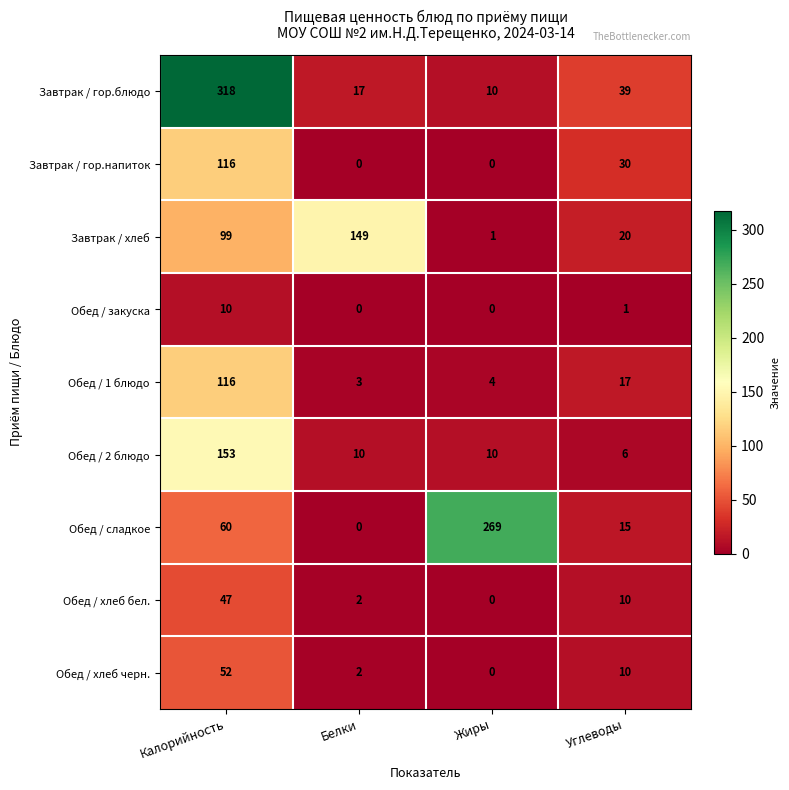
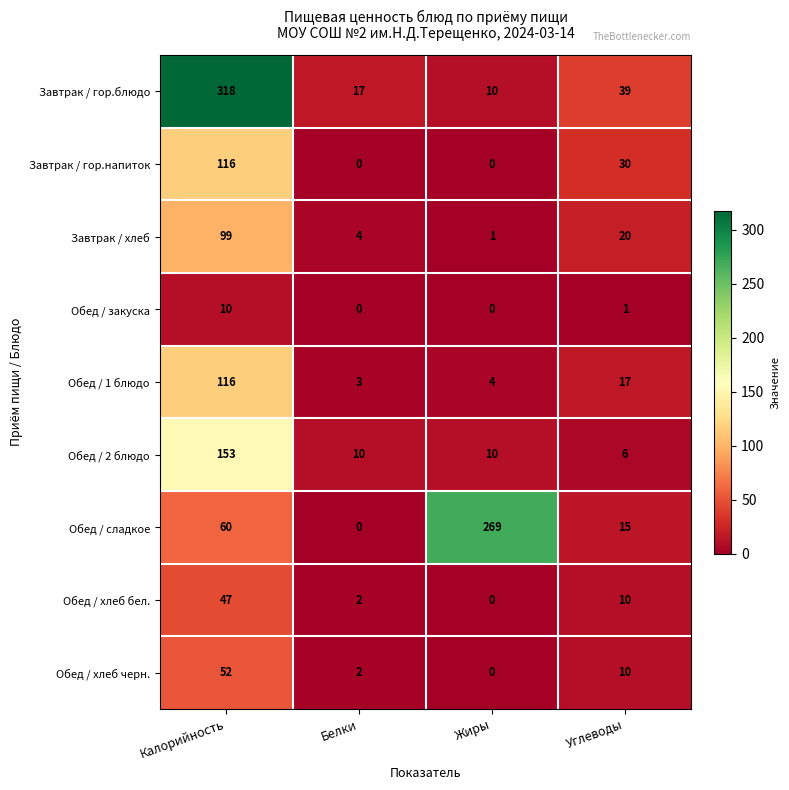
Завтрак / хлеб, Белки: 149 -> 4
